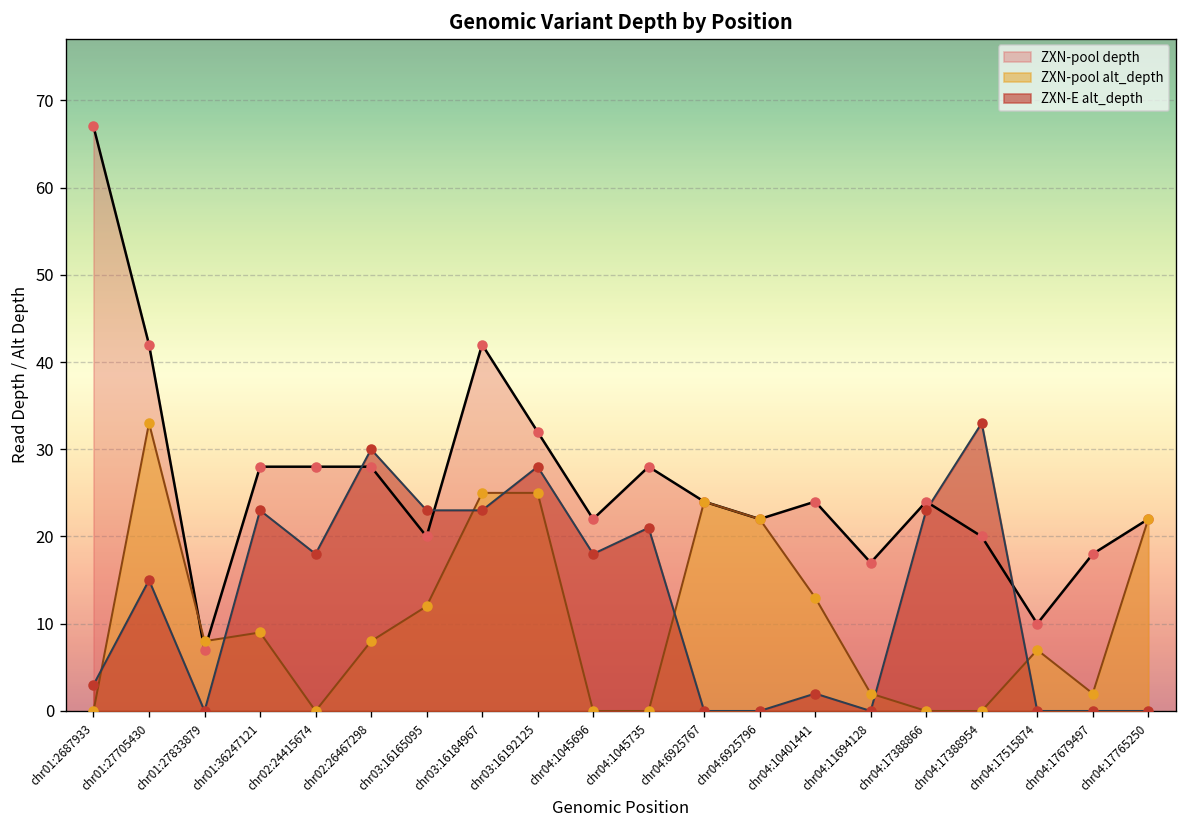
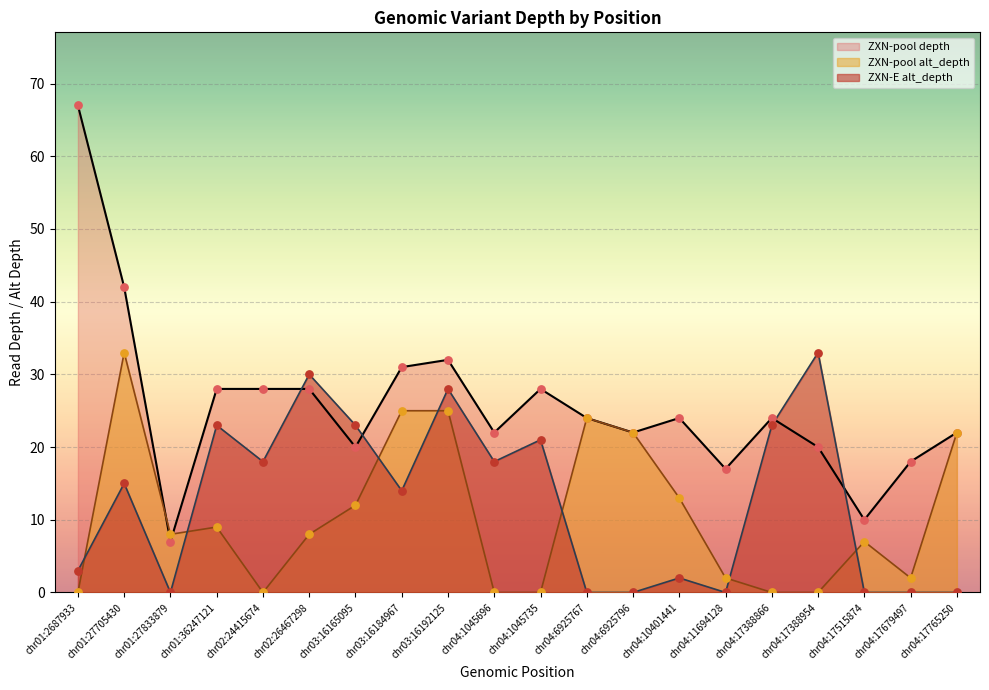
ZXN-pool depth, chr03:16184967: 42 -> 31
ZXN-E alt_depth, chr03:16184967: 23 -> 14
